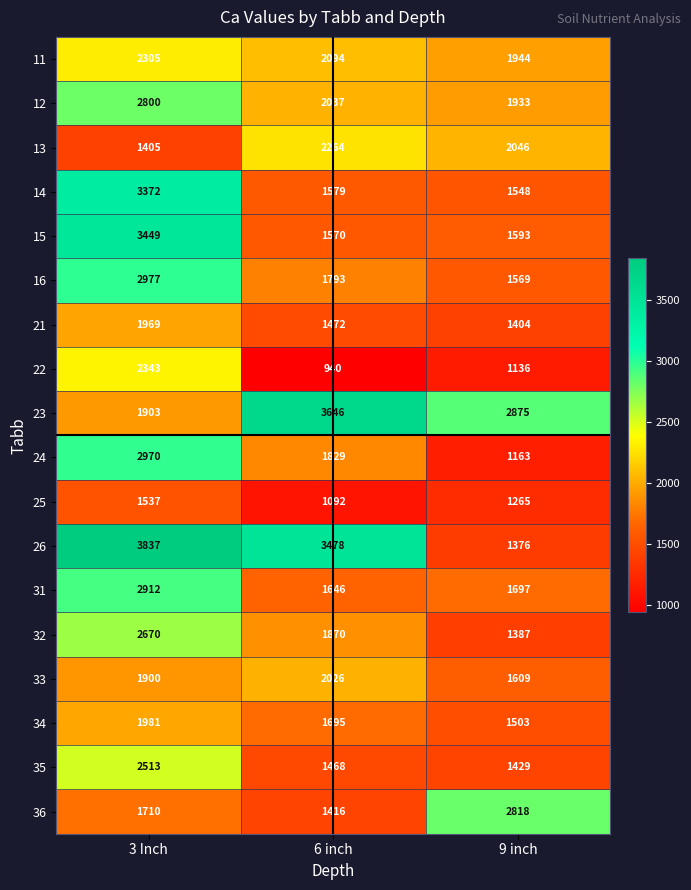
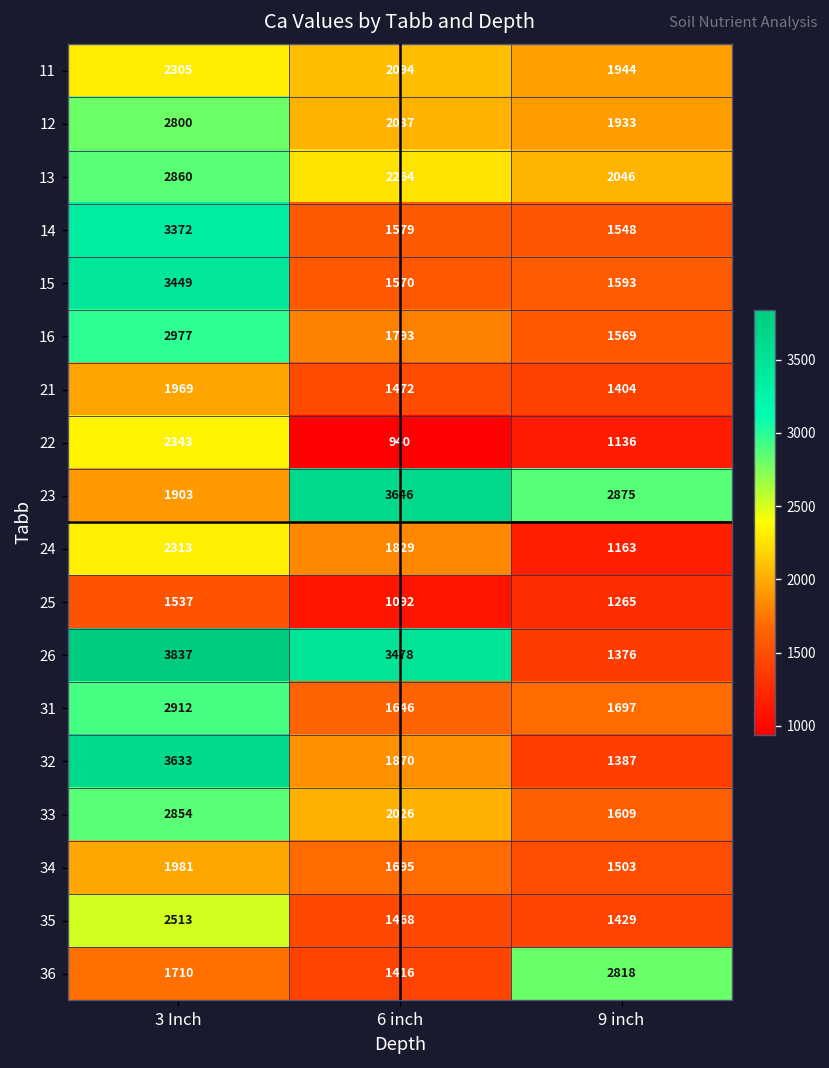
13, 3 Inch: 1405 -> 2860
24, 3 Inch: 2970 -> 2313
32, 3 Inch: 2670 -> 3633
33, 3 Inch: 1900 -> 2854
